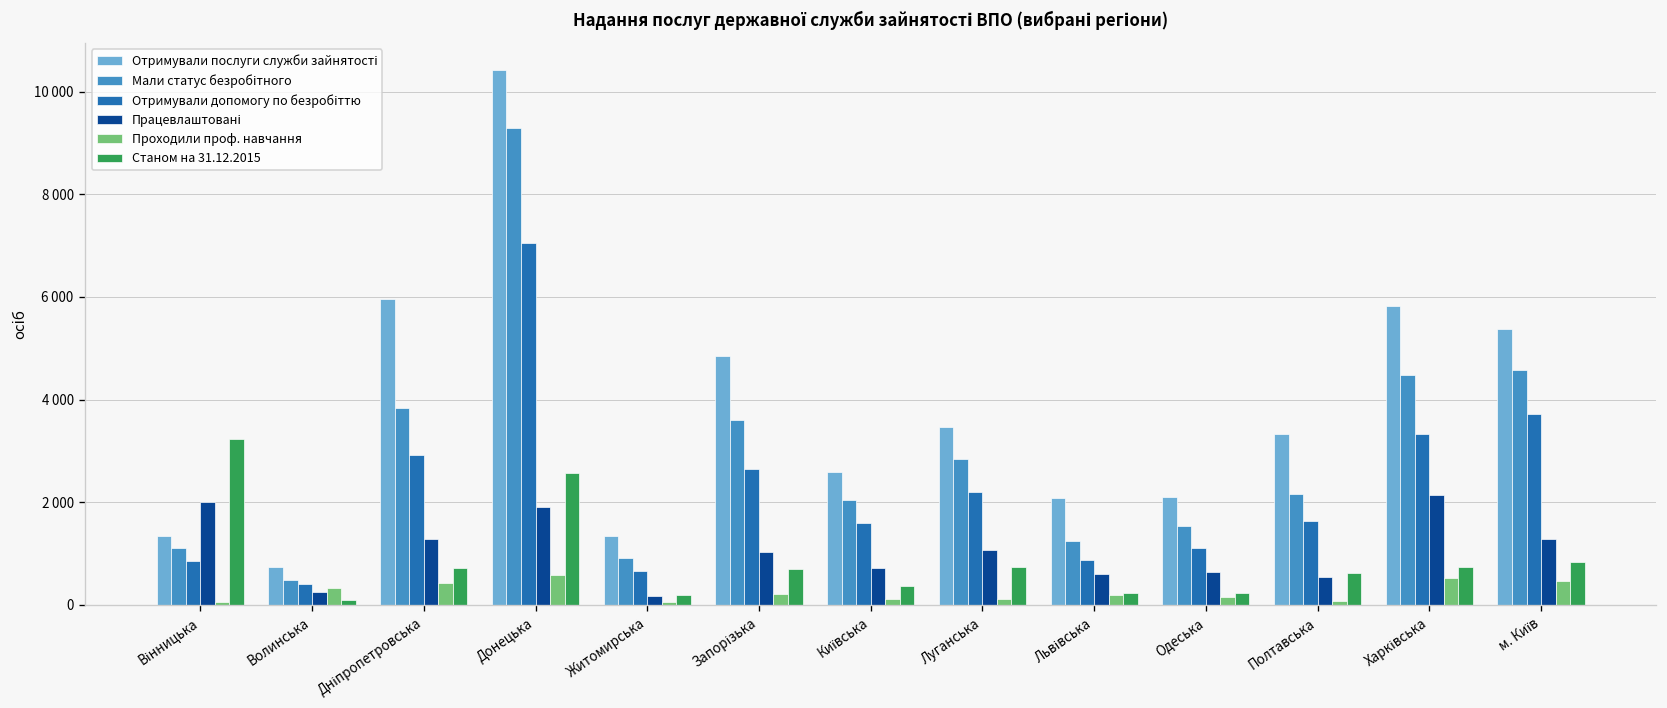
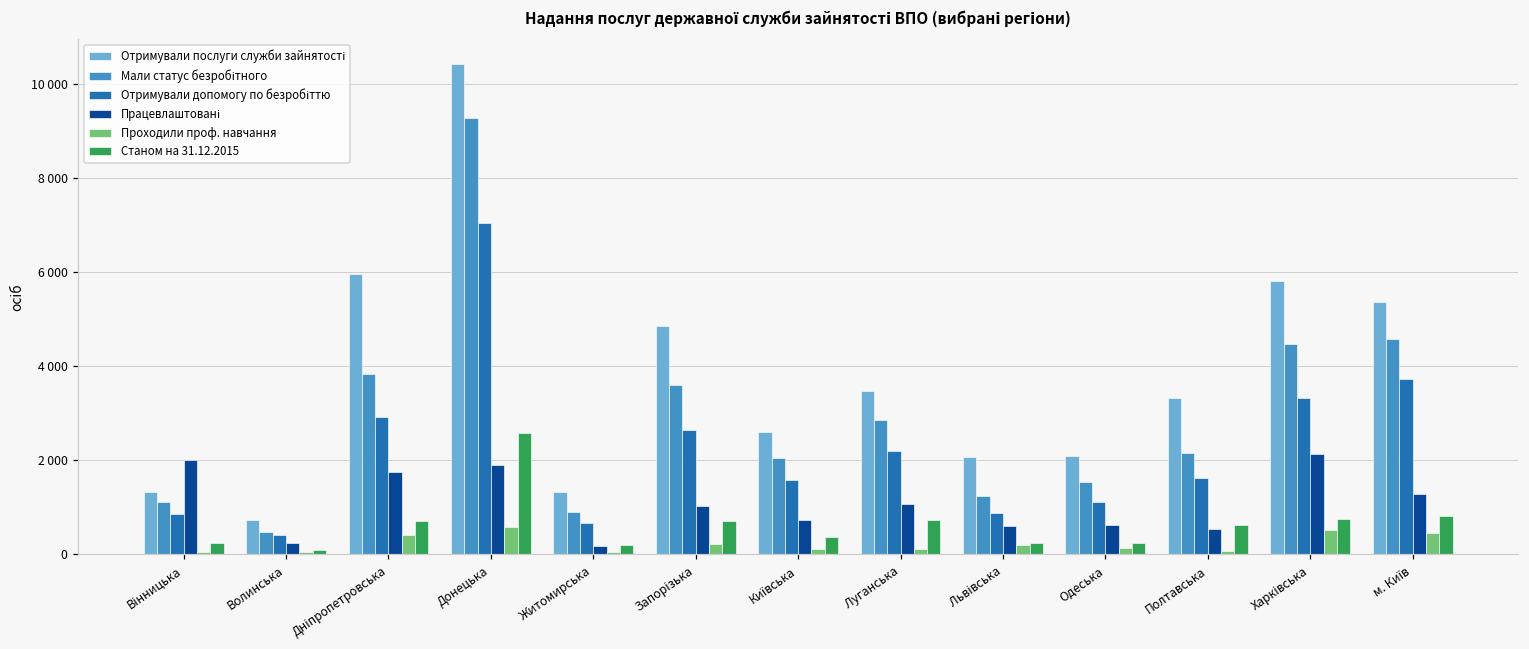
Станом на 31.12.2015, Вінницька: 3200 -> 200
Проходили проф. навчання, Волинська: 300 -> 0
Працевлаштовані, Дніпропетровська: 1300 -> 1800
